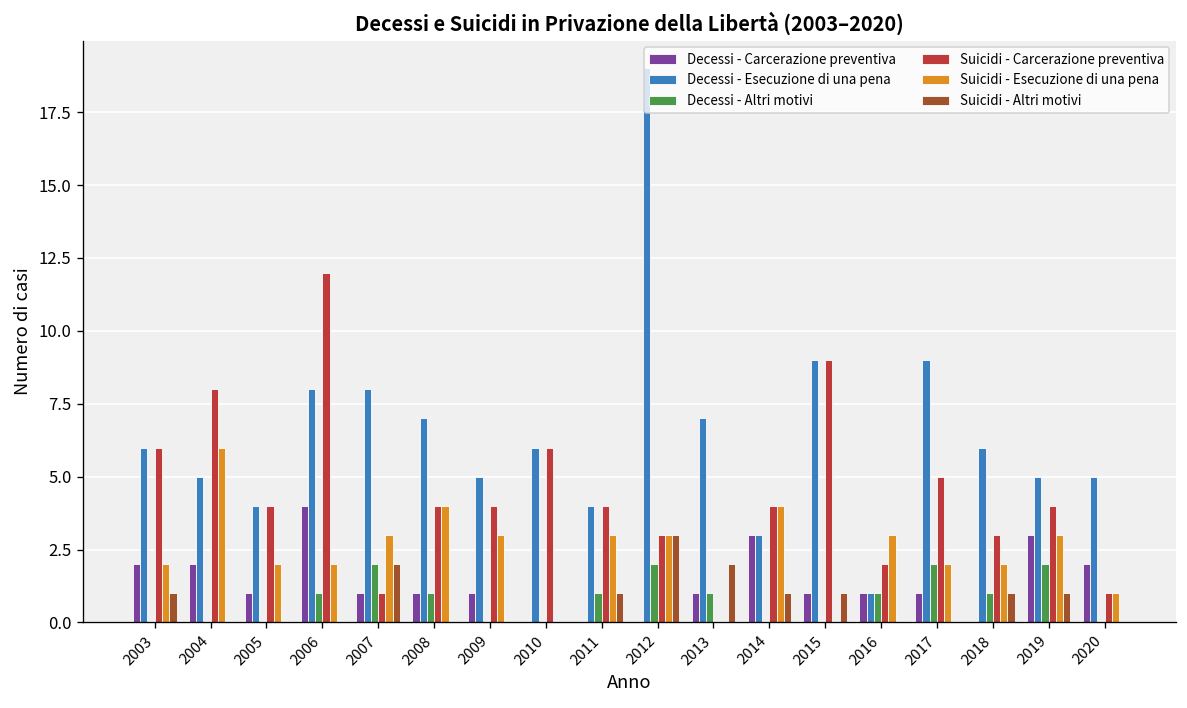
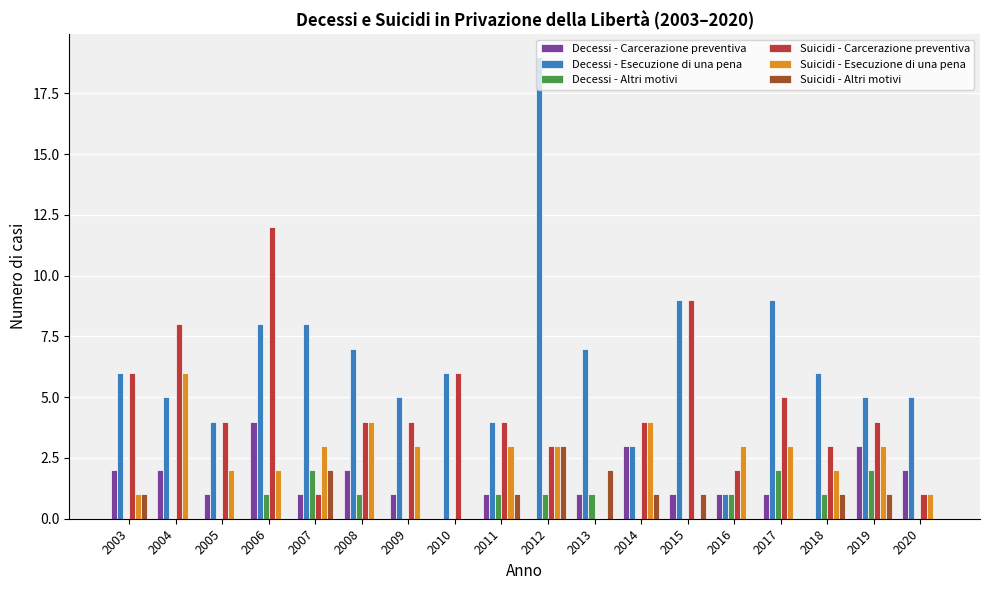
Suicidi - Esecuzione di una pena, 2003: 2 -> 1
Decessi - Carcerazione preventiva, 2008: 1 -> 2
Decessi - Carcerazione preventiva, 2011: 0 -> 1
Decessi - Altri motivi, 2012: 2 -> 1
Suicidi - Esecuzione di una pena, 2017: 2 -> 3
